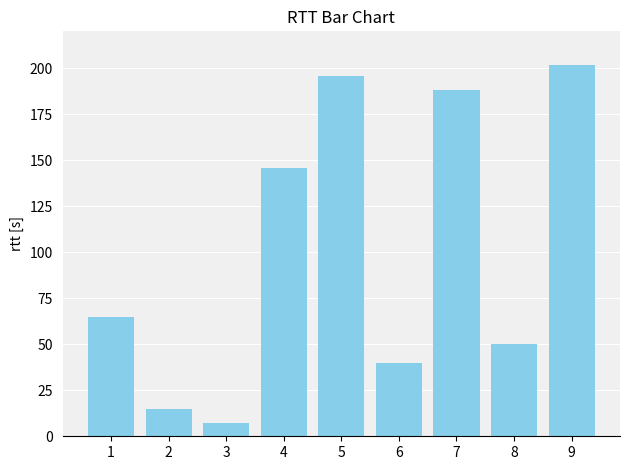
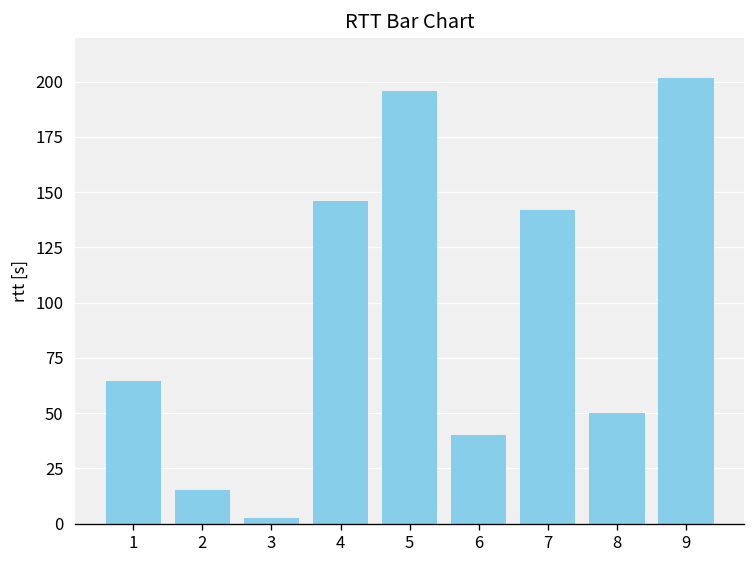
3: 7 -> 3
7: 188 -> 142
